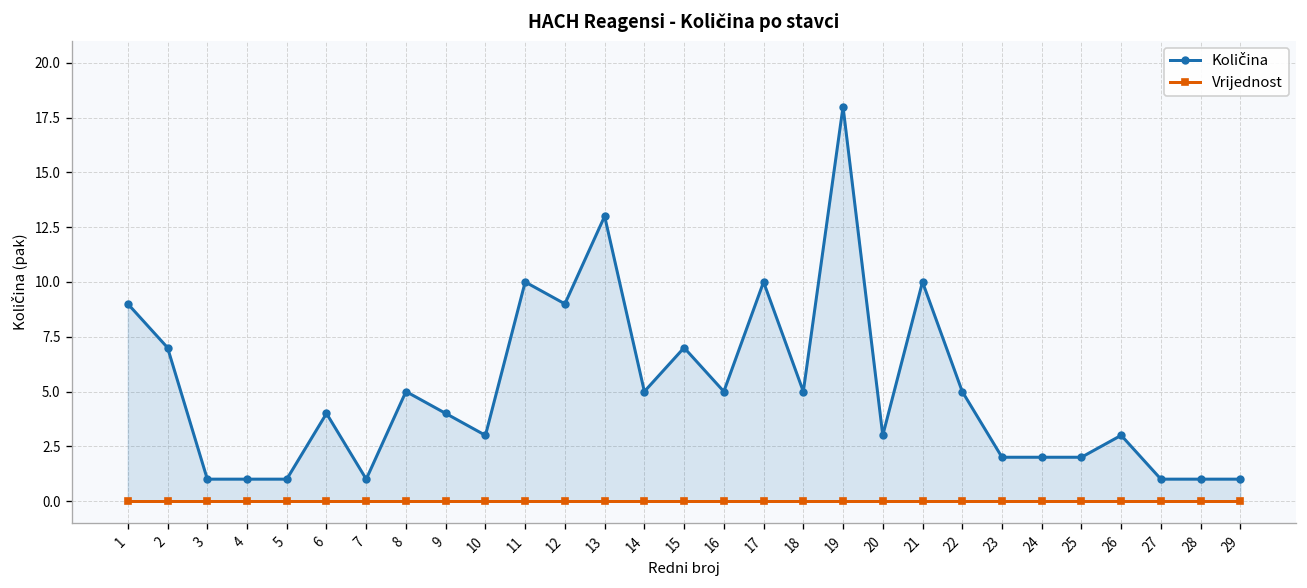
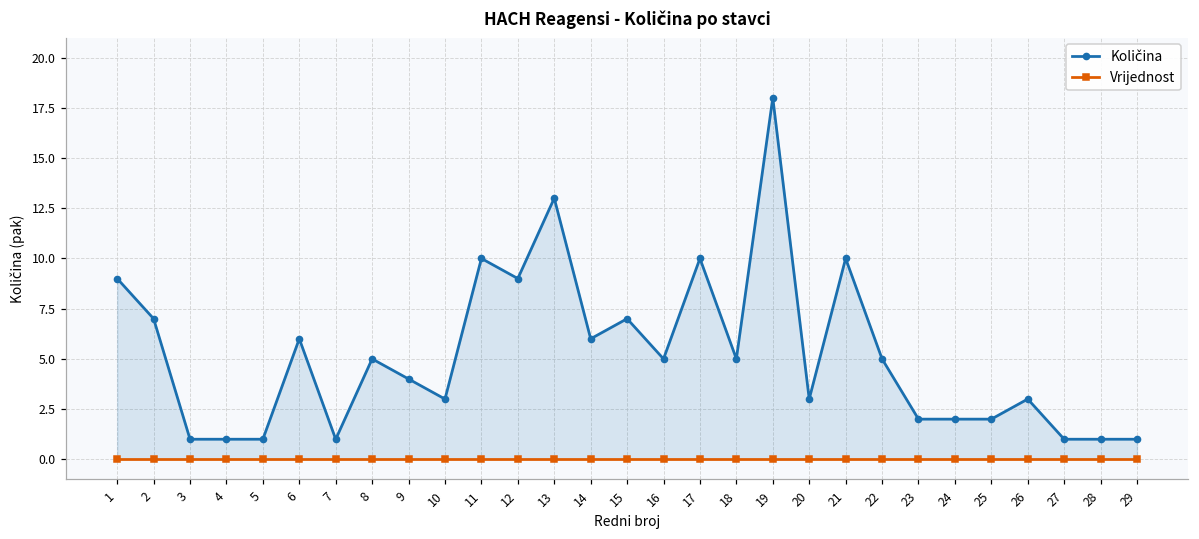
Količina, 6: 4 -> 6
Količina, 14: 5 -> 6
